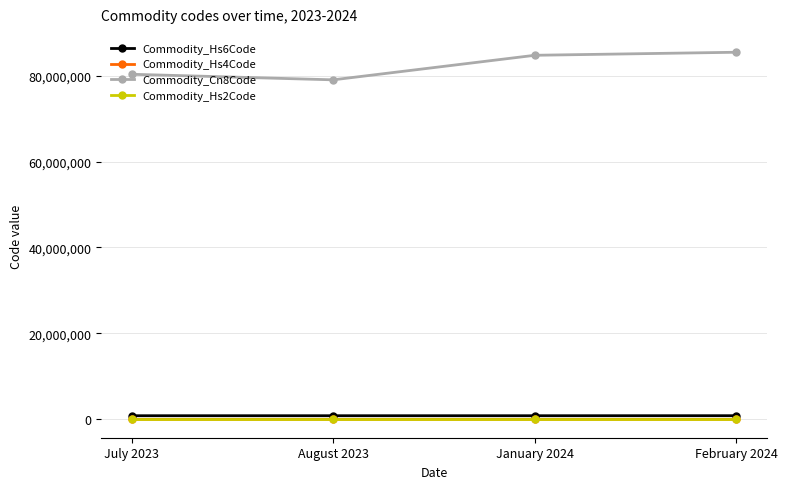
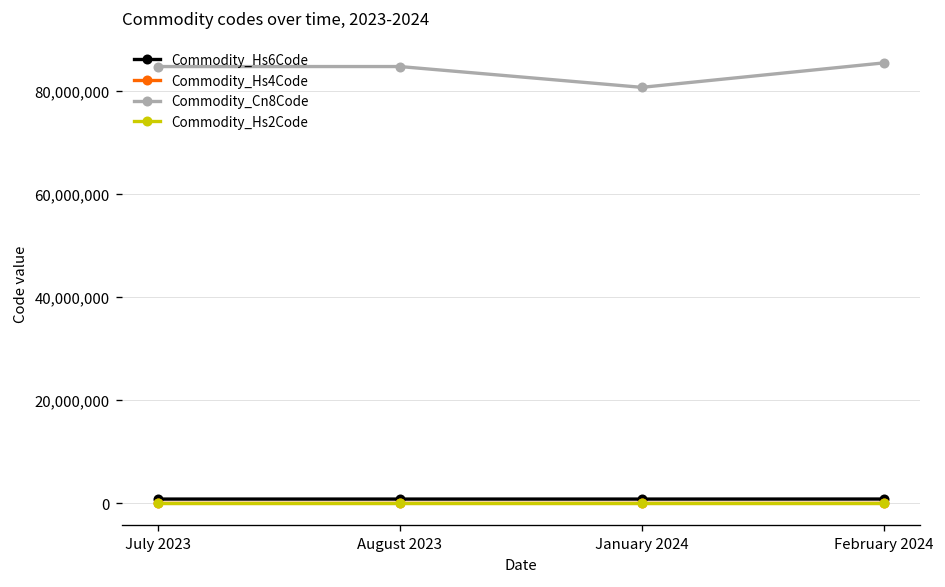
Commodity_Cn8Code, July 2023: 80,000,000 -> 85,000,000
Commodity_Cn8Code, August 2023: 79,000,000 -> 85,000,000
Commodity_Cn8Code, January 2024: 85,000,000 -> 81,000,000
